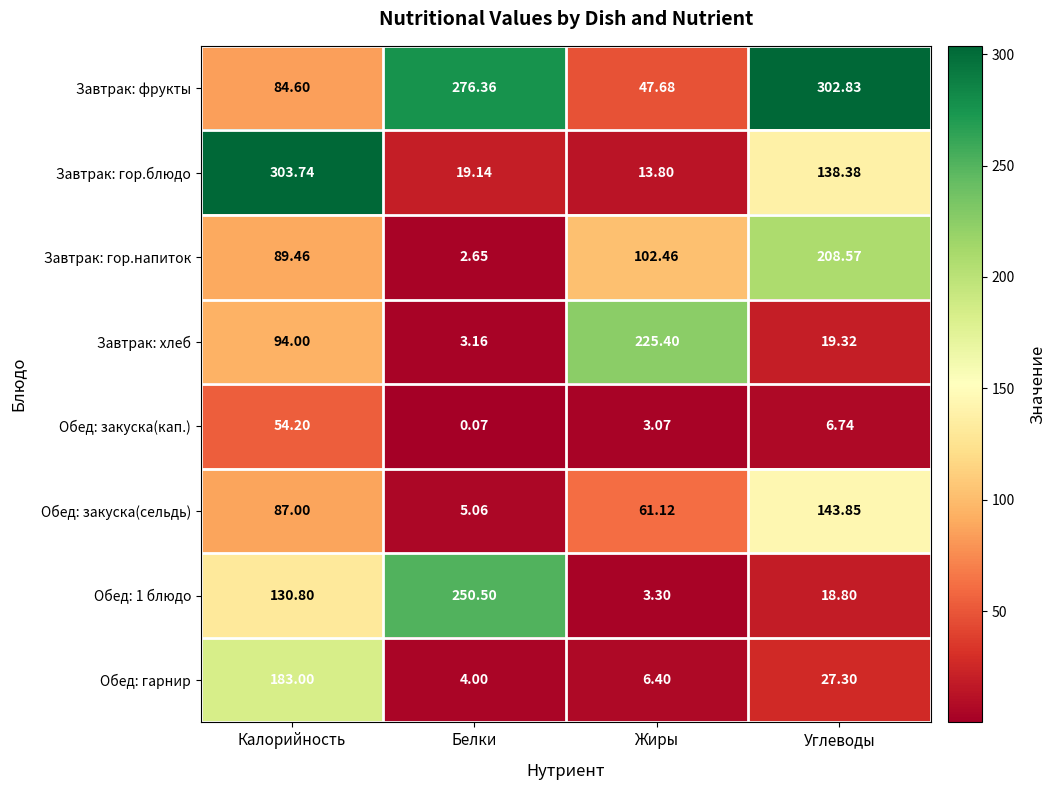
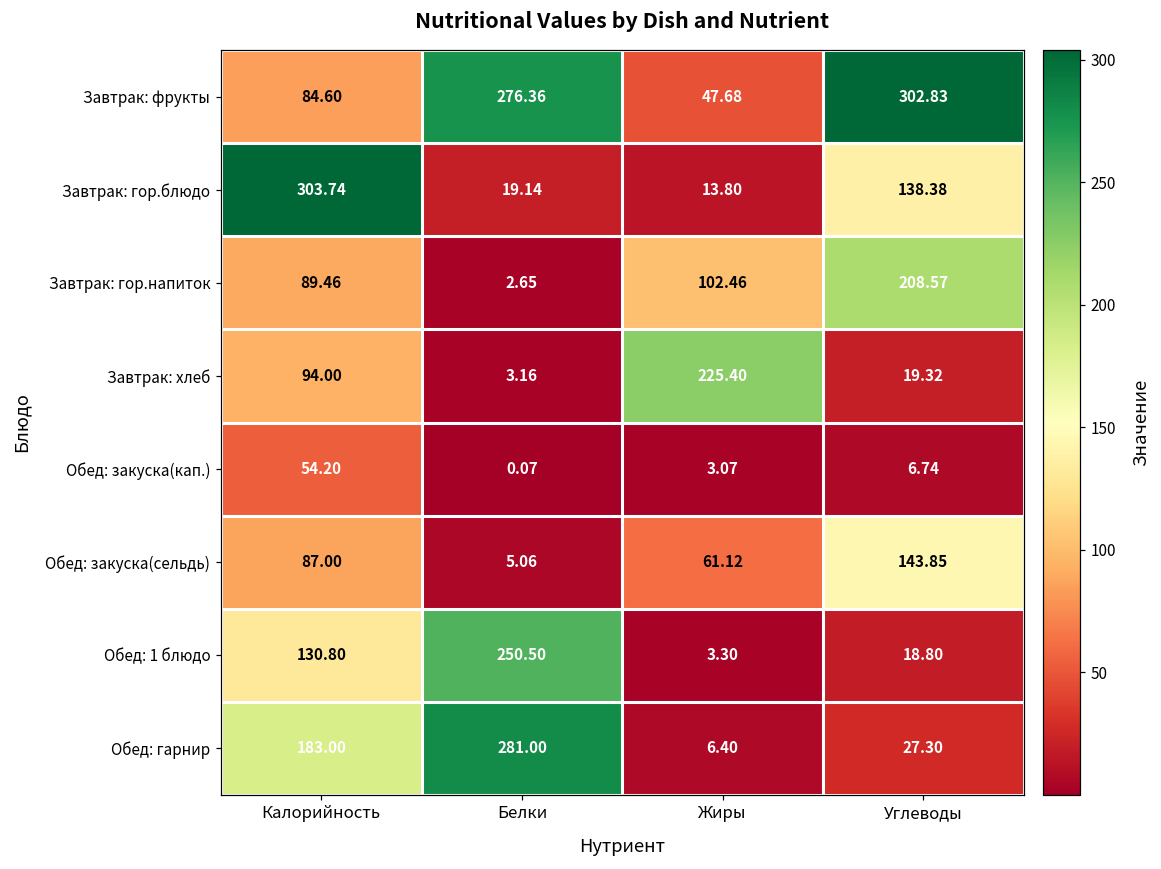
Обед: гарнир, Белки: 4.00 -> 281.00
